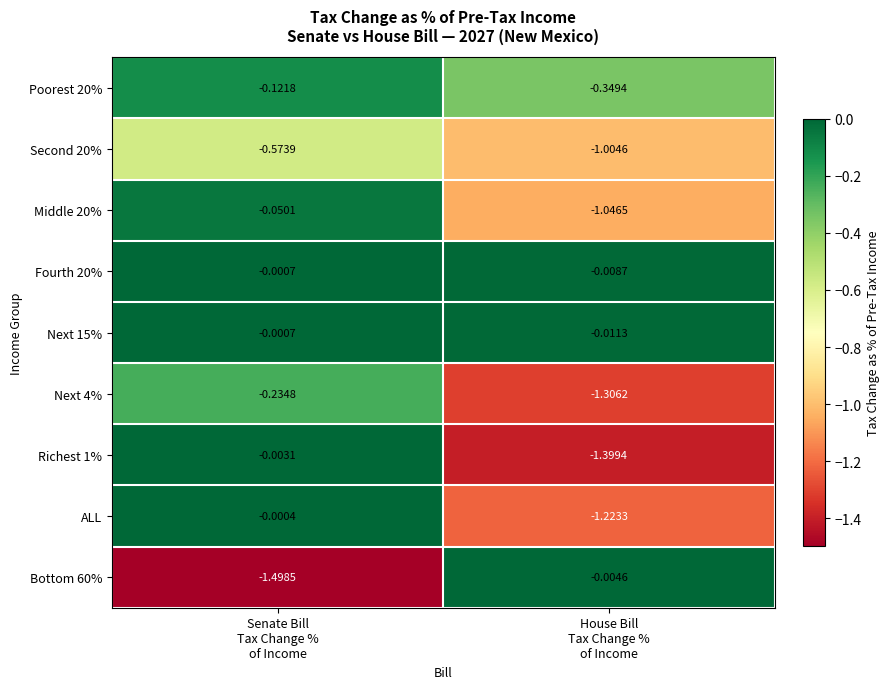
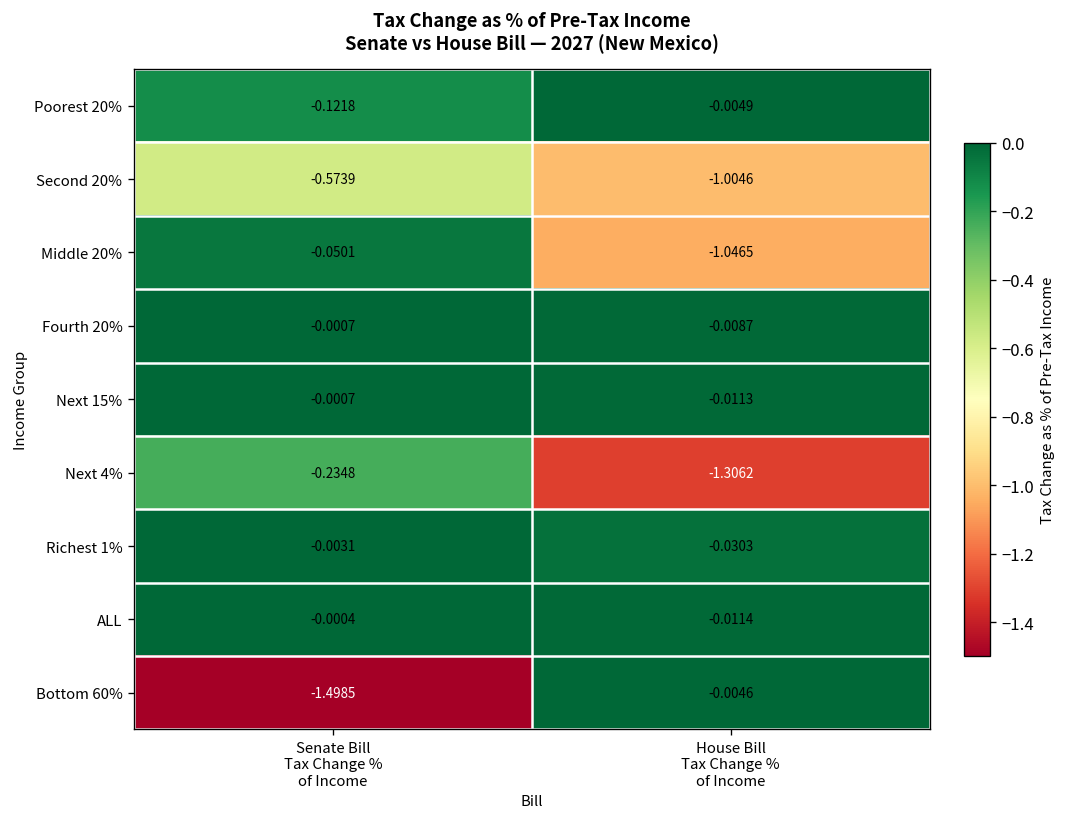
Poorest 20%, House Bill Tax Change % of Income: -0.3494 -> -0.0049
Richest 1%, House Bill Tax Change % of Income: -1.3994 -> -0.0303
ALL, House Bill Tax Change % of Income: -1.2233 -> -0.0114
